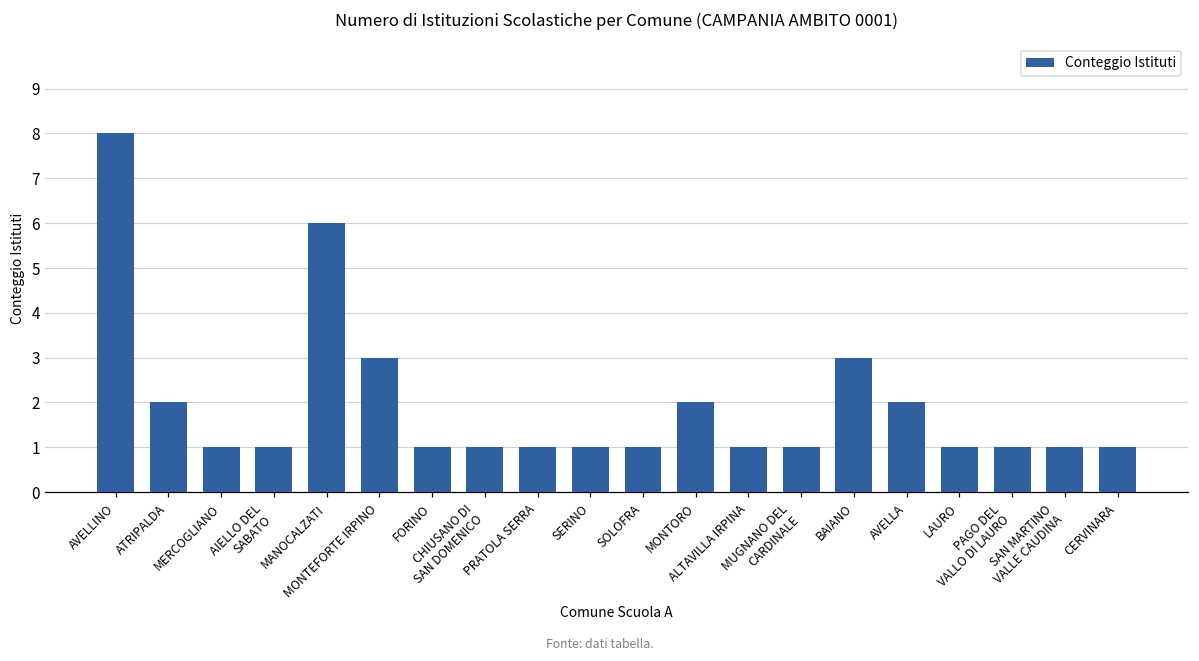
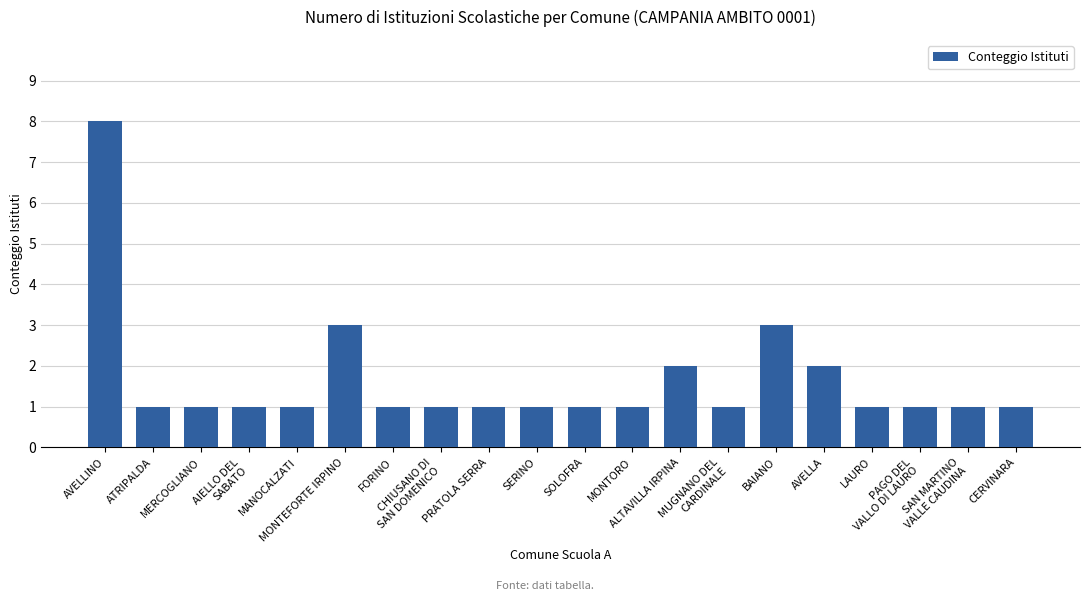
ATRIPALDA: 2 -> 1
MANOCALZATI: 6 -> 1
MONTORO: 2 -> 1
ALTAVILLA IRPINA: 1 -> 2
